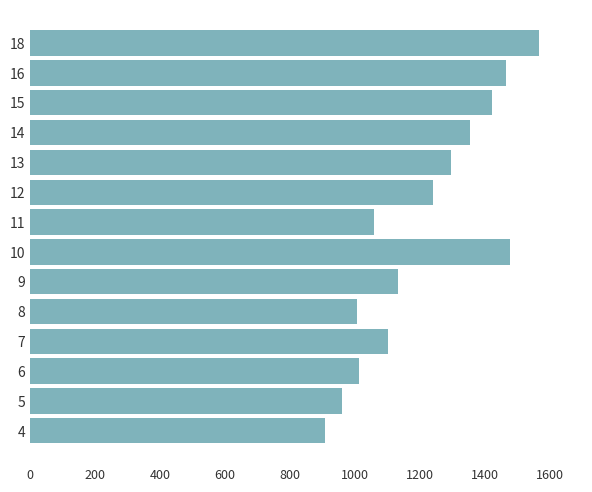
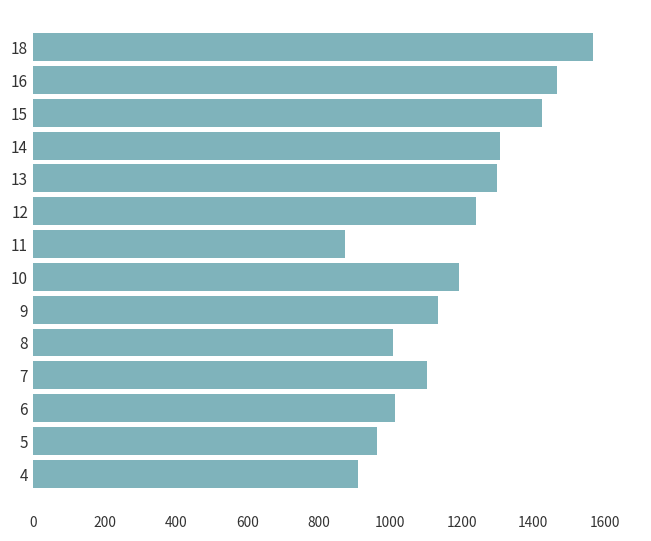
14: 1350 -> 1310
11: 1060 -> 870
10: 1480 -> 1190
